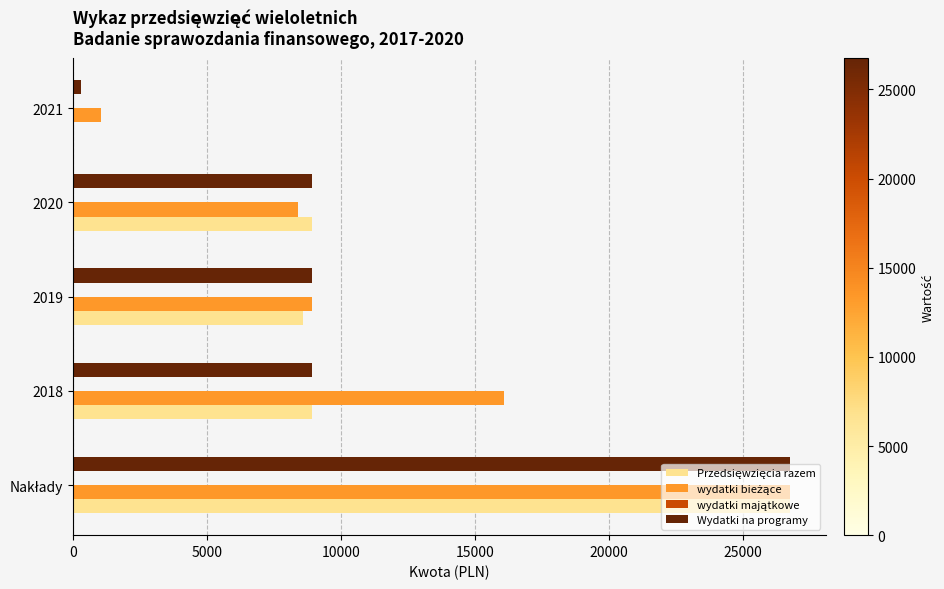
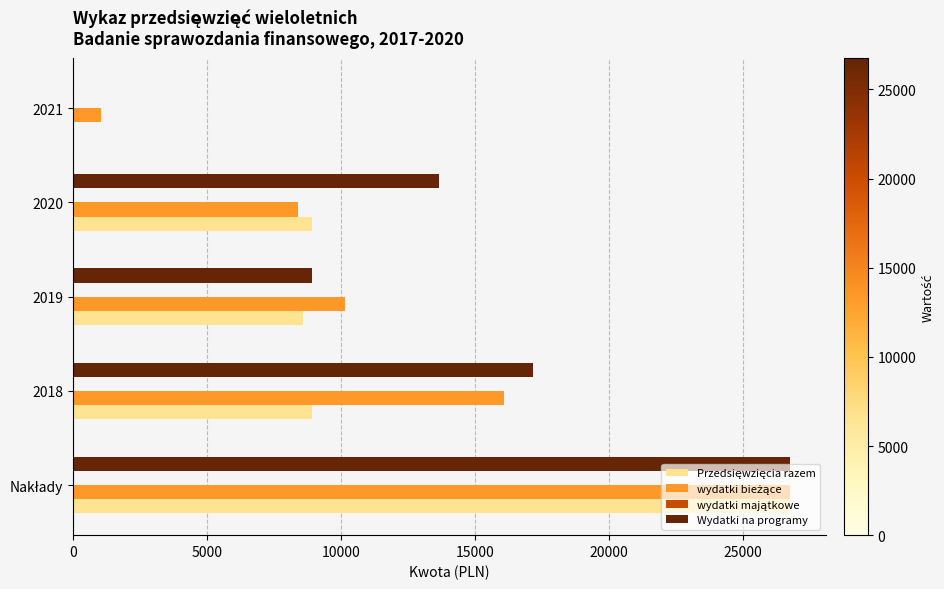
Wydatki na programy, 2021: 300 -> 0
Wydatki na programy, 2020: 8900 -> 13700
wydatki bieżące, 2019: 8900 -> 10100
Wydatki na programy, 2018: 8900 -> 17200
